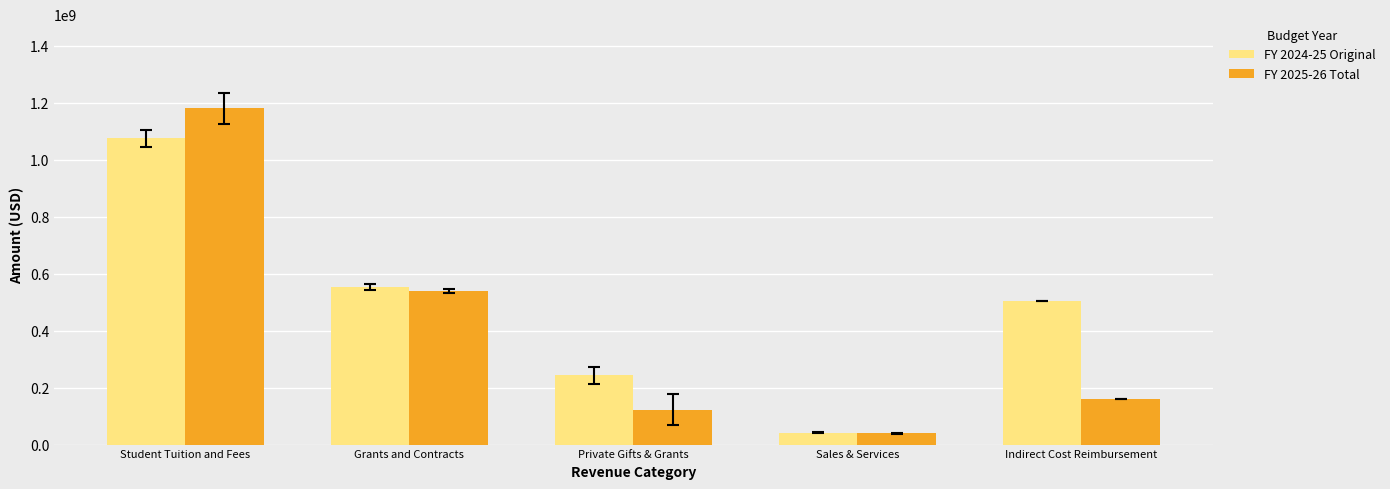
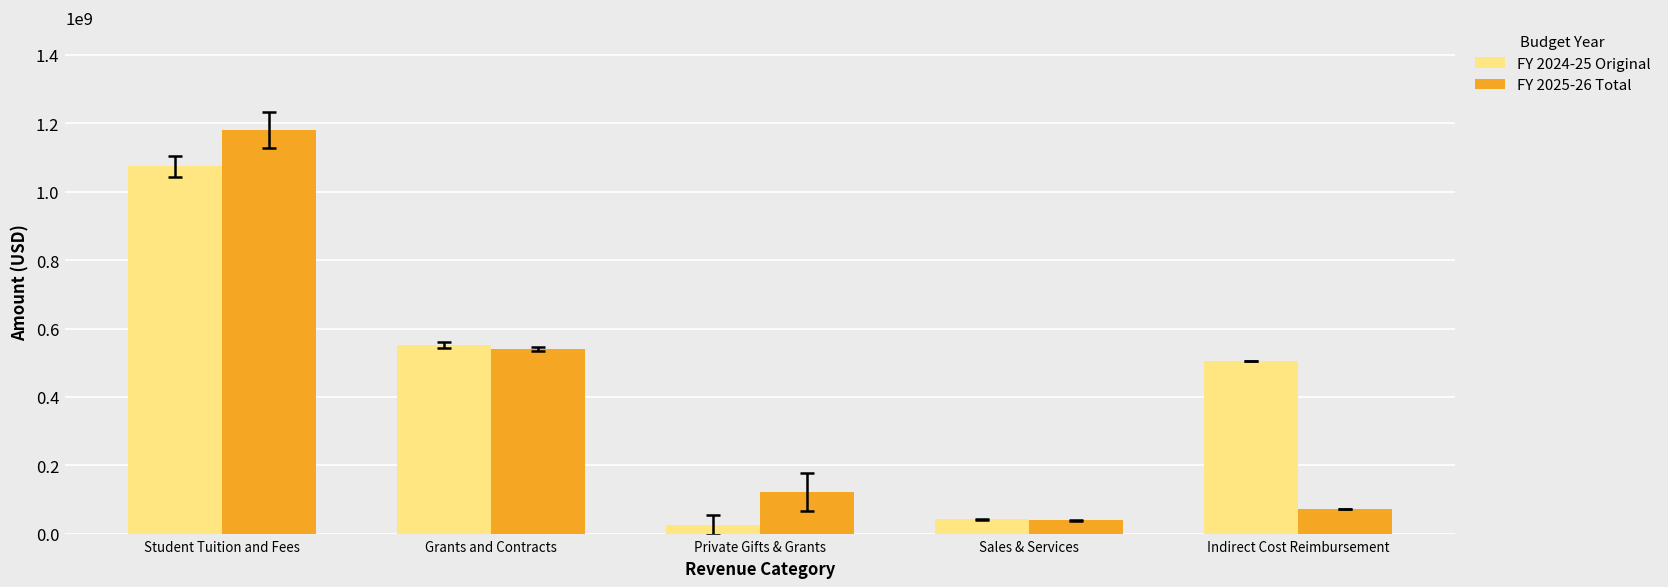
FY 2024-25 Original, Private Gifts & Grants: 240000000 -> 30000000
FY 2025-26 Total, Indirect Cost Reimbursement: 160000000 -> 70000000
